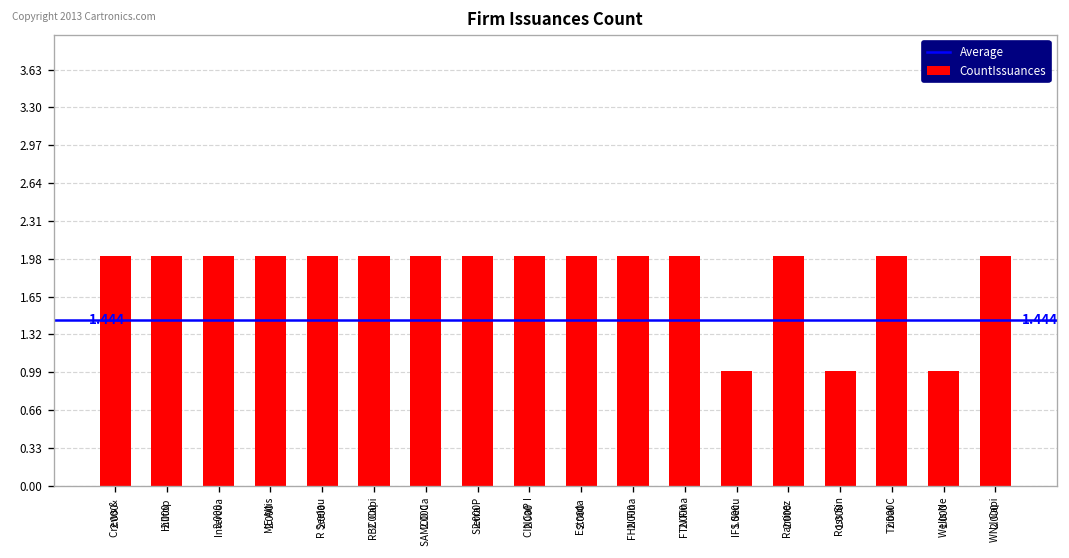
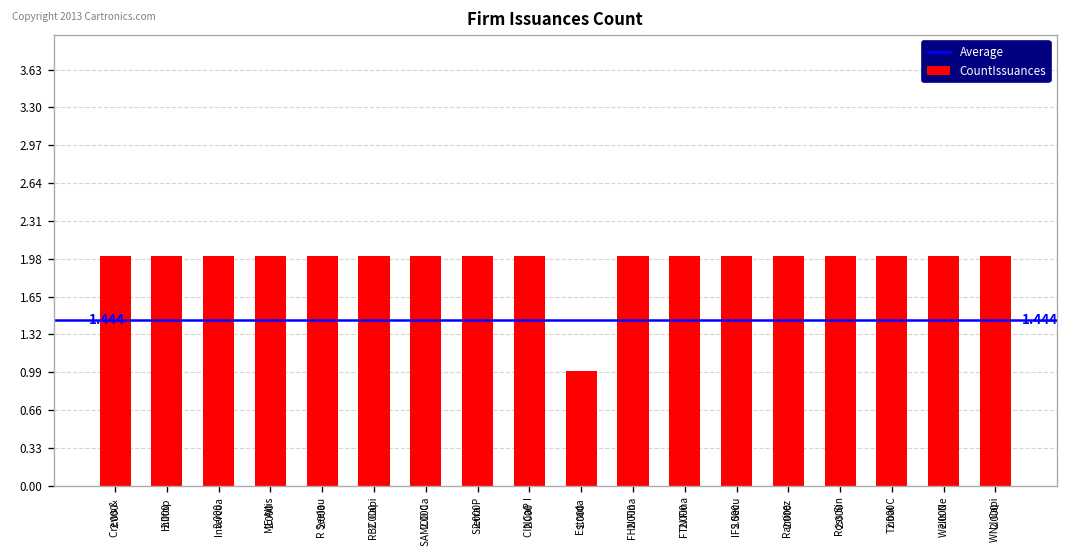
Estrada: 2.000 -> 1.000
IFS Secu: 1.000 -> 2.000
Ross Sin: 1.000 -> 2.000
Wells Ne: 1.000 -> 2.000
